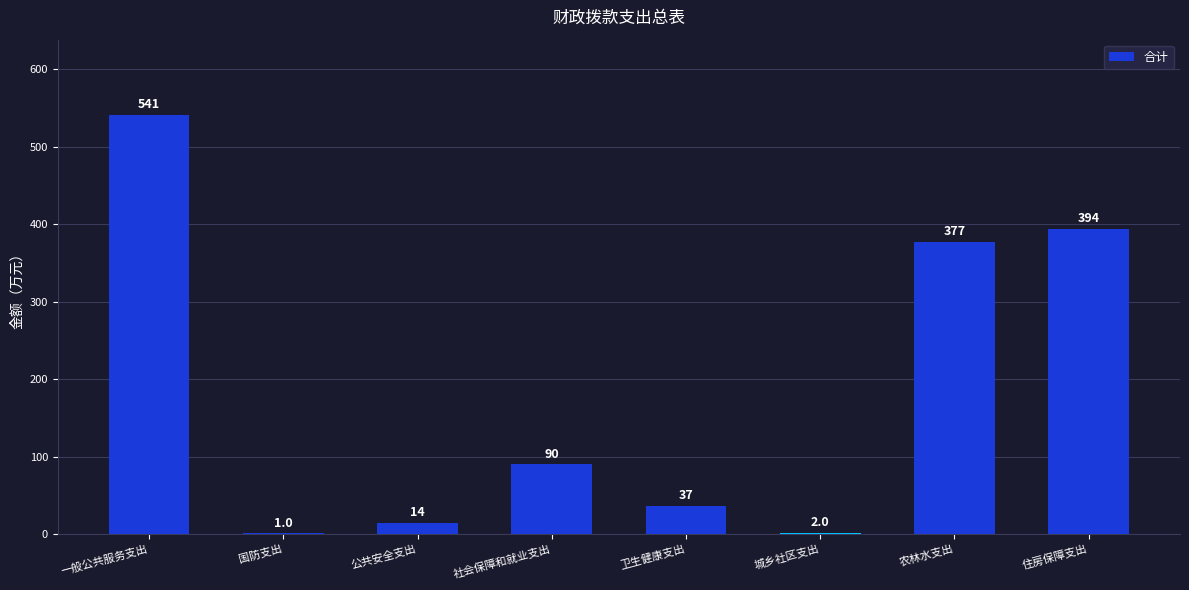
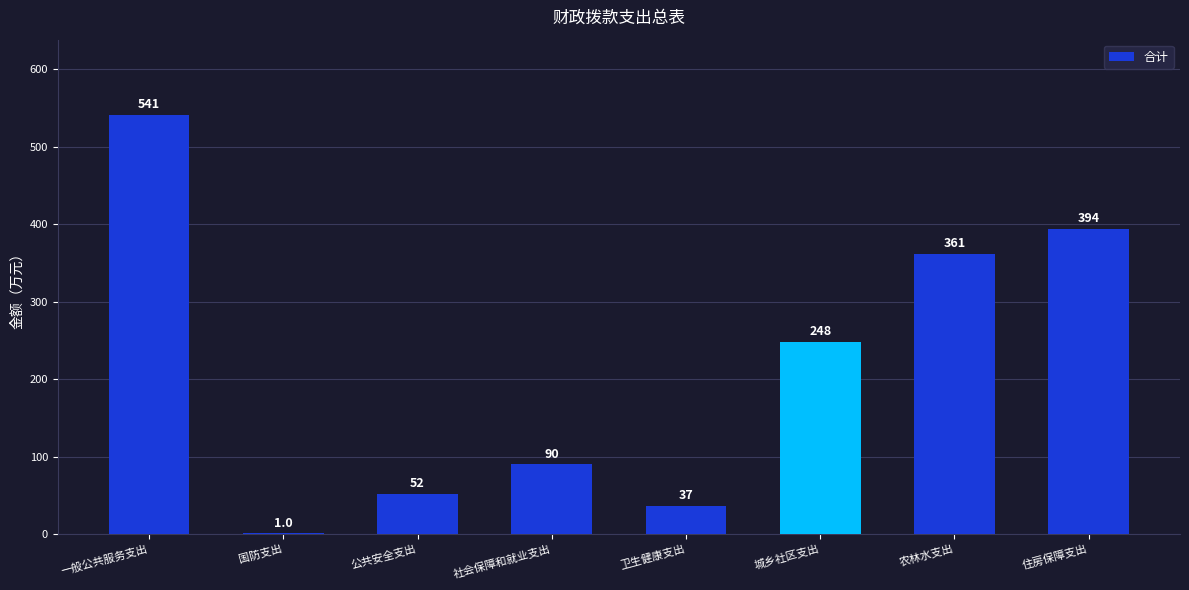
公共安全支出: 14 -> 52
城乡社区支出: 2.0 -> 248
农林水支出: 377 -> 361
